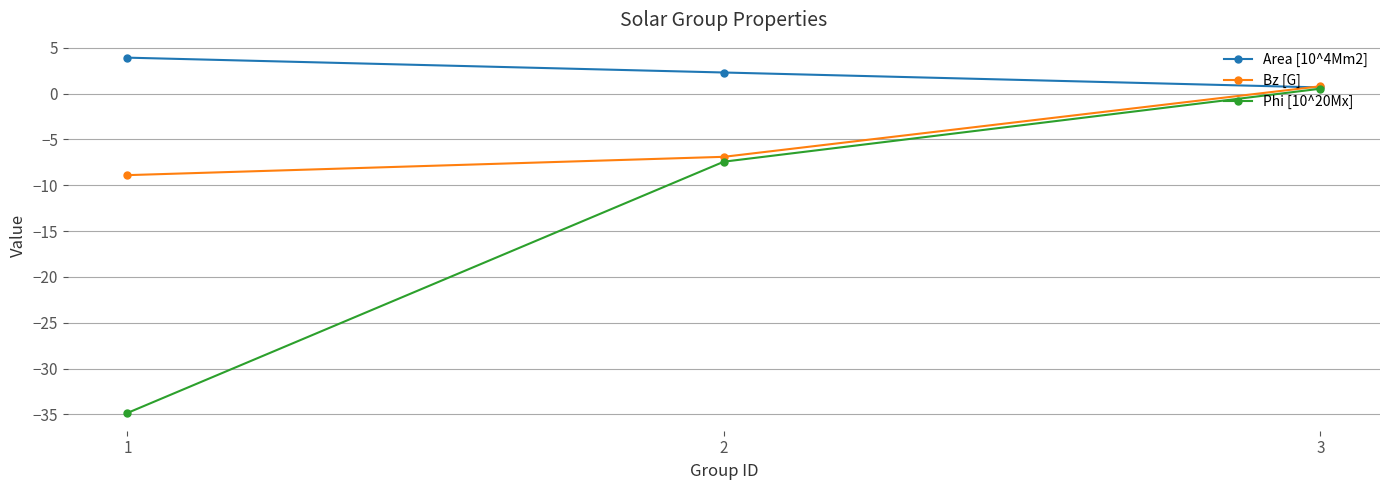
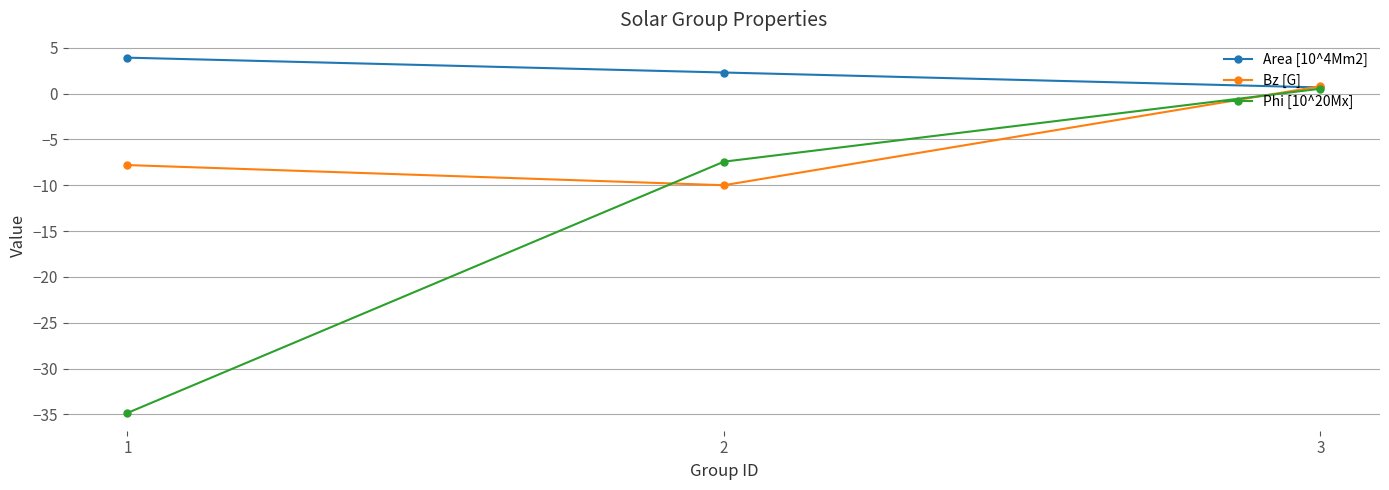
Bz [G], 1: -9 -> -8
Bz [G], 2: -7 -> -10
